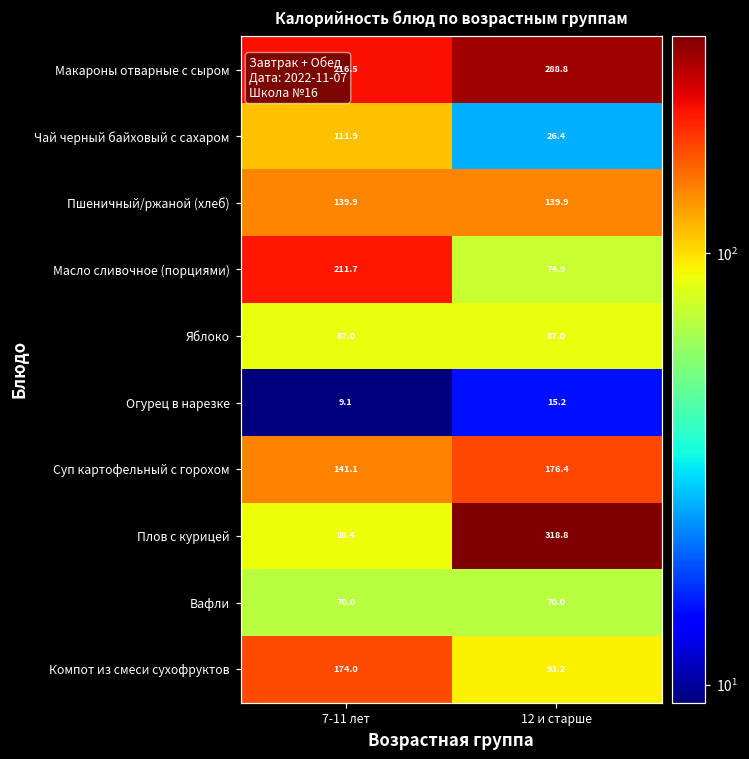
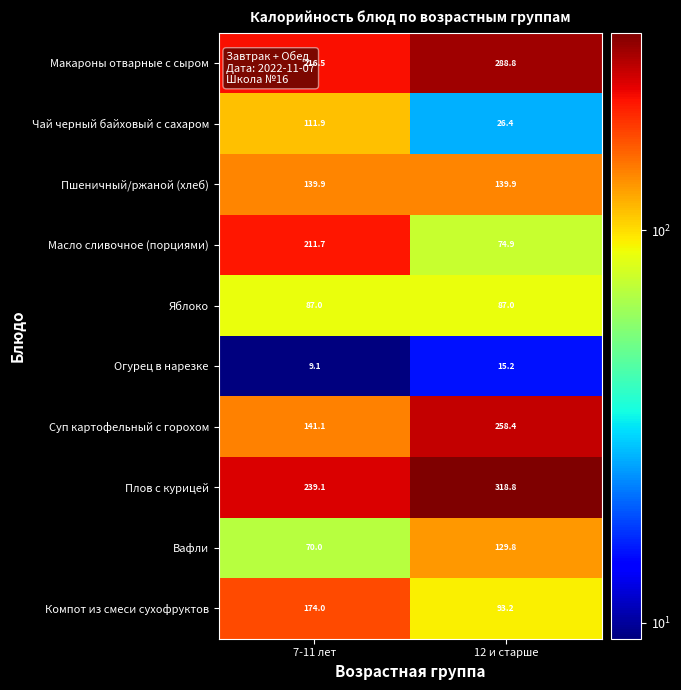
Суп картофельный с горохом, 12 и старше: 176.4 -> 258.4
Плов с курицей, 7-11 лет: 88.4 -> 239.1
Вафли, 12 и старше: 70.0 -> 129.8
